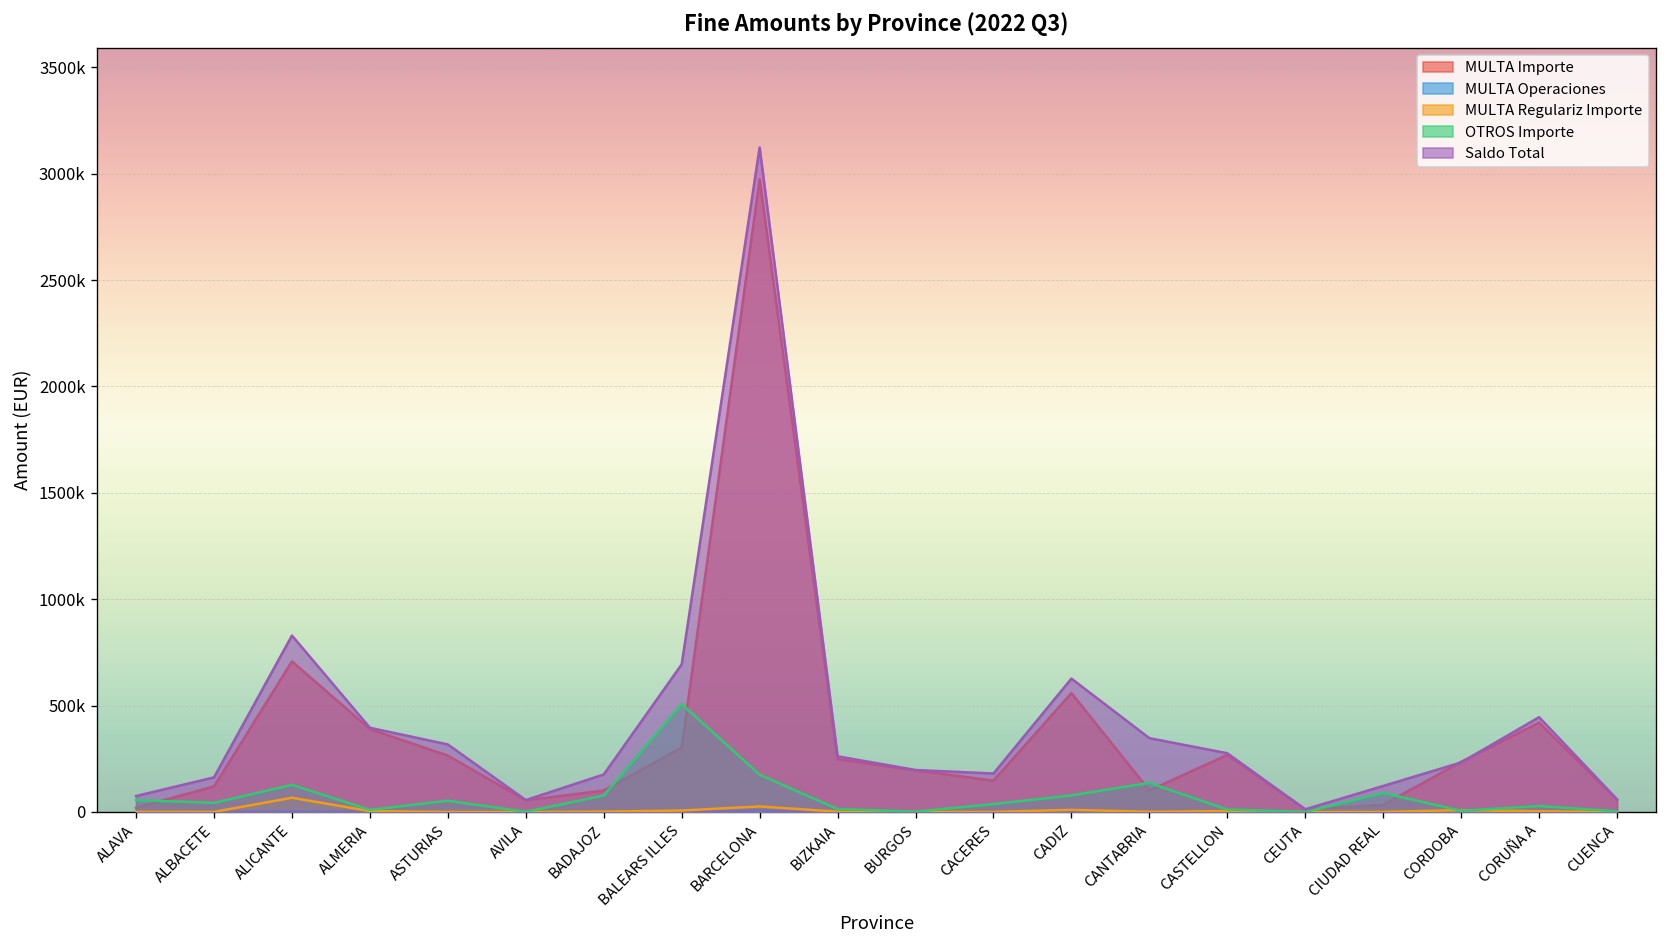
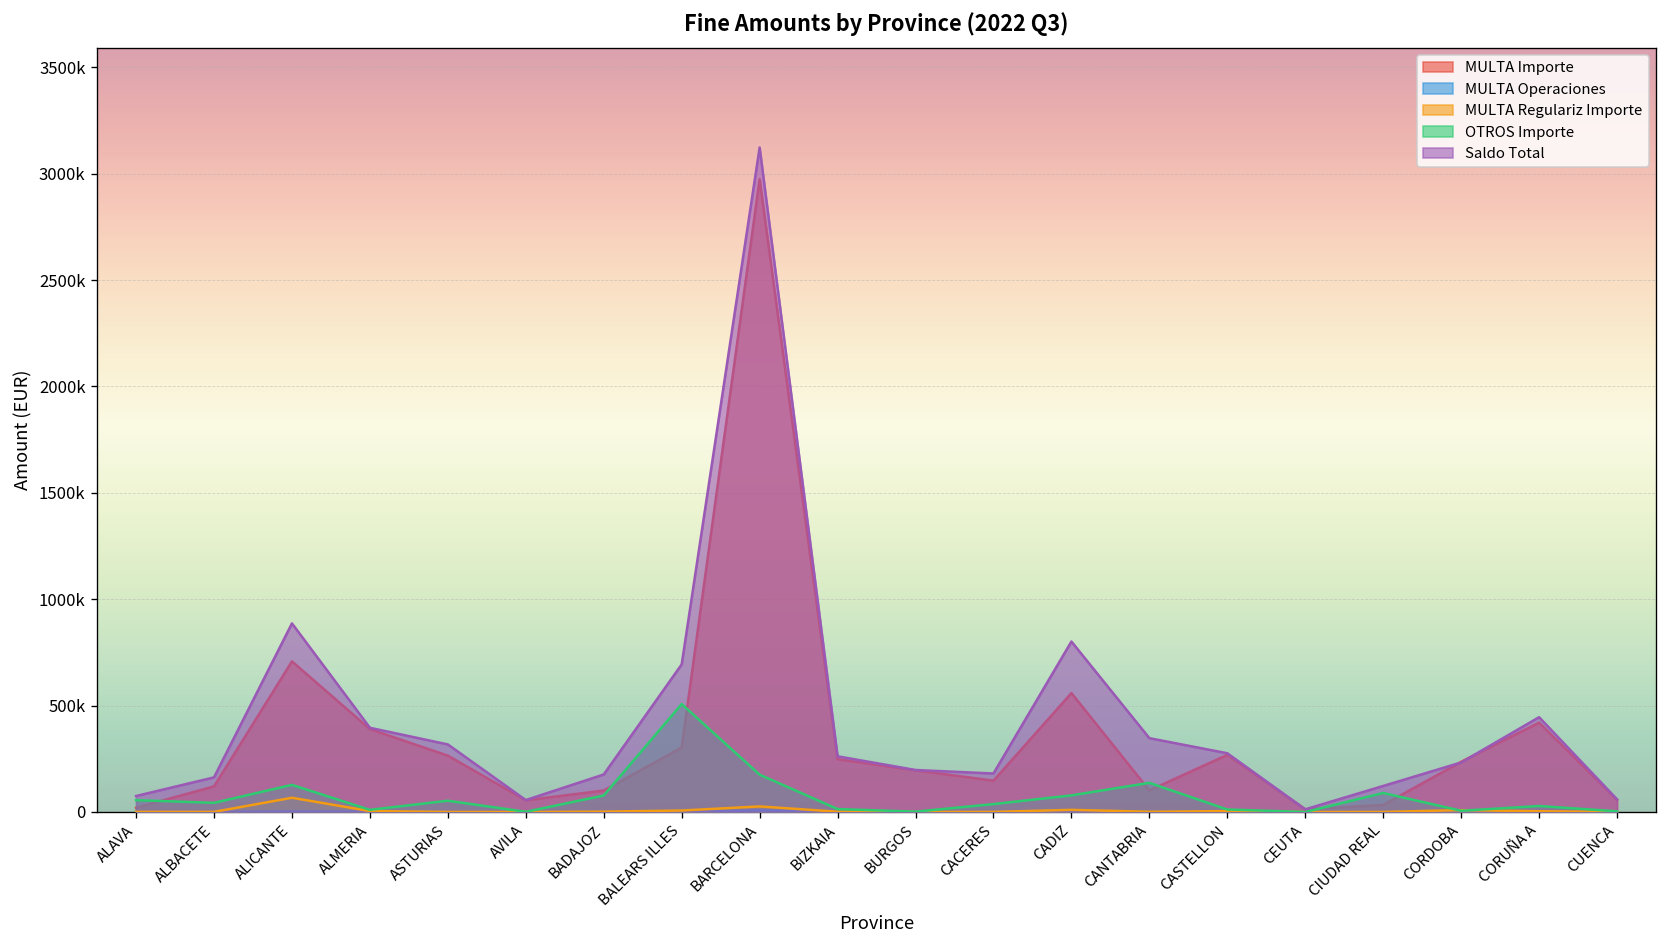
Saldo Total, ALICANTE: 830000 -> 890000
Saldo Total, CADIZ: 630000 -> 800000
